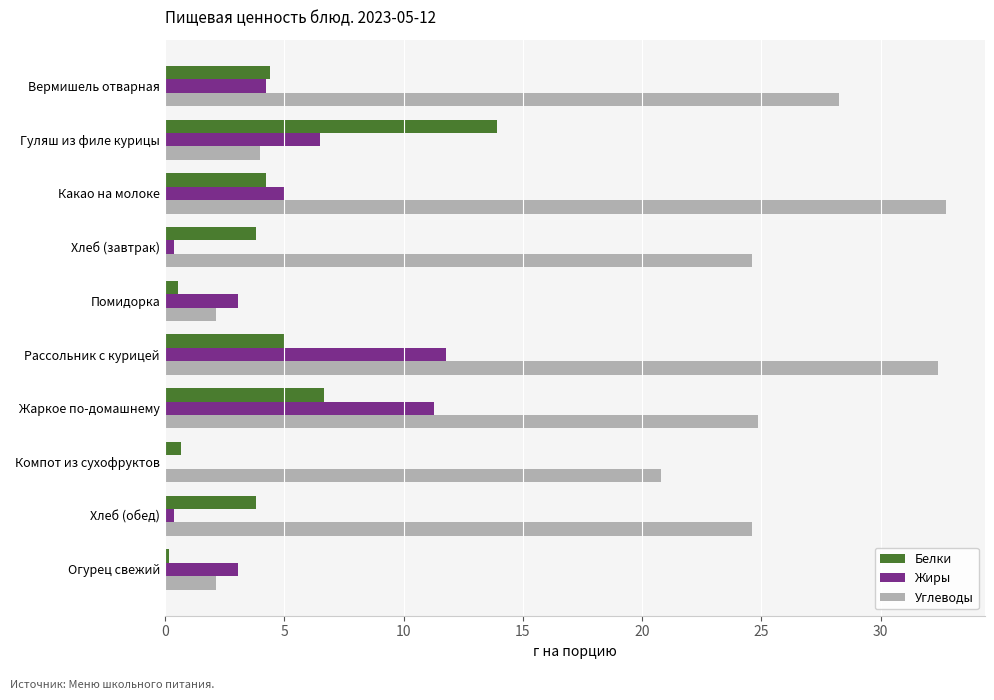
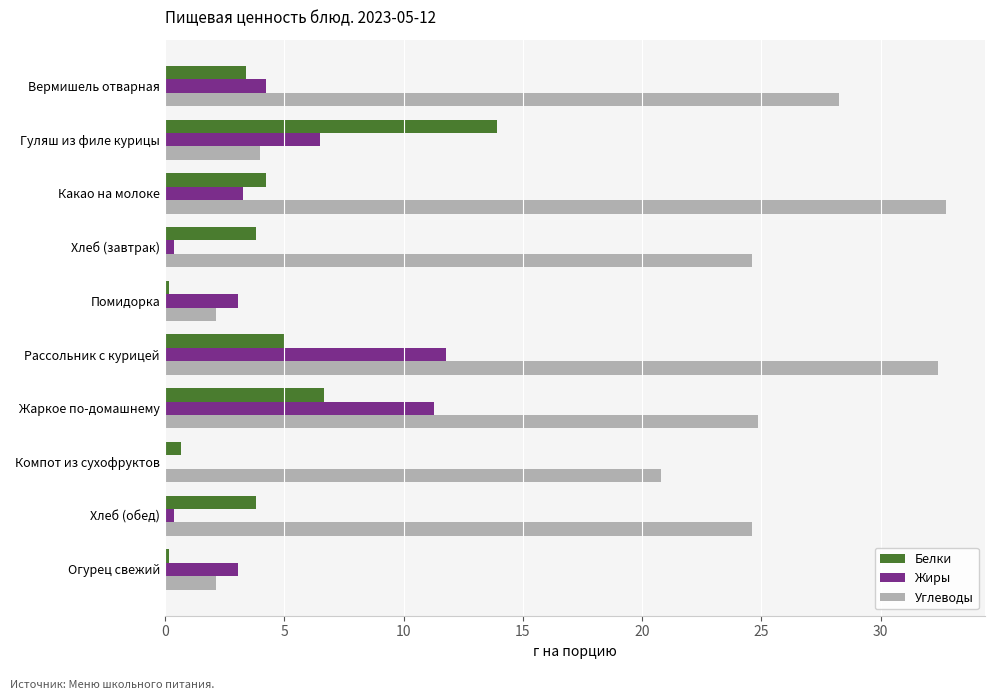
Белки, Вермишель отварная: 4.4 -> 3.4
Жиры, Какао на молоке: 5.0 -> 3.3
Белки, Помидорка: 0.5 -> 0.2
